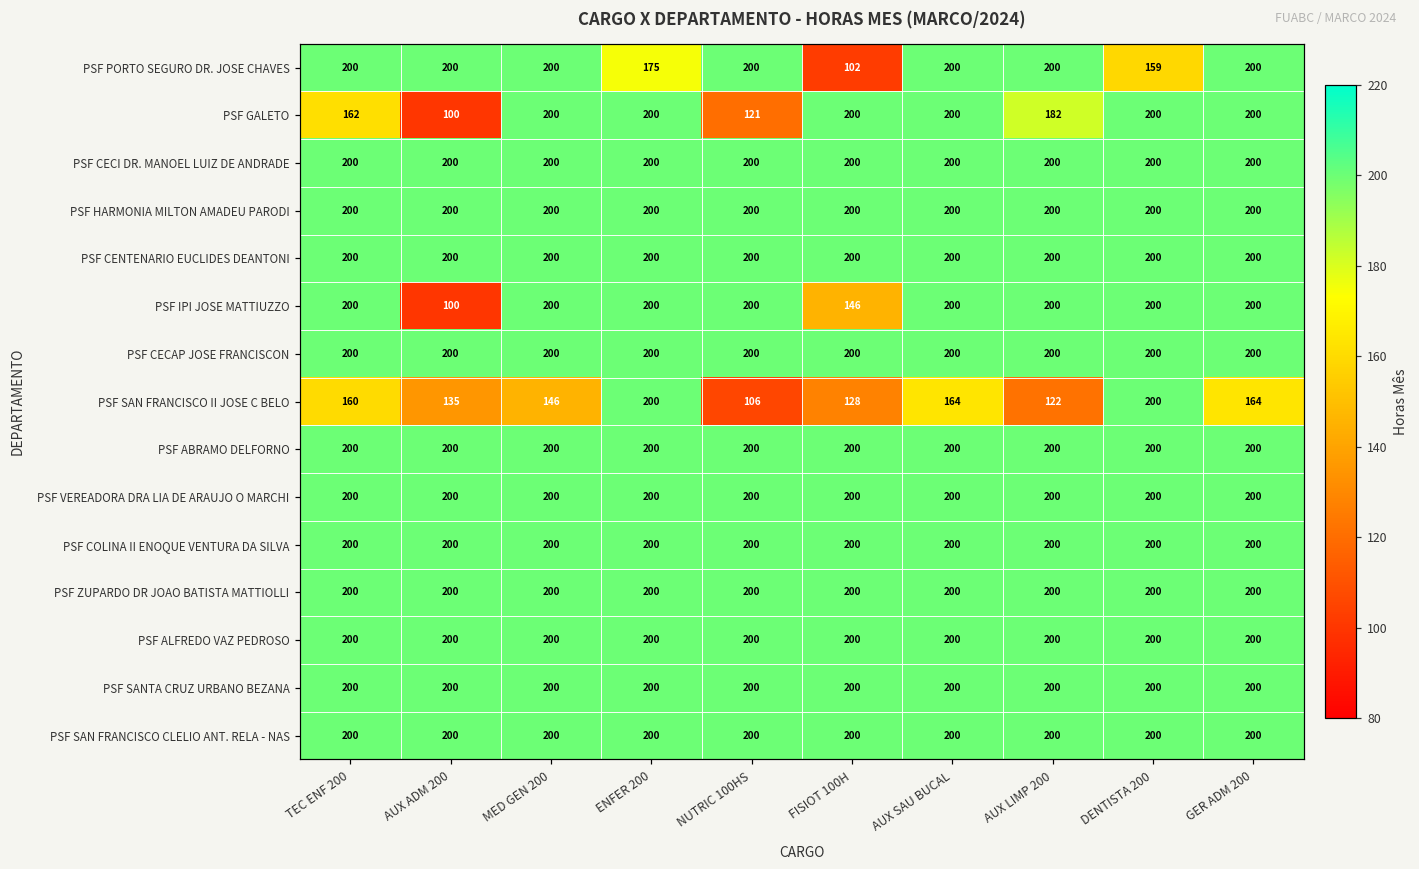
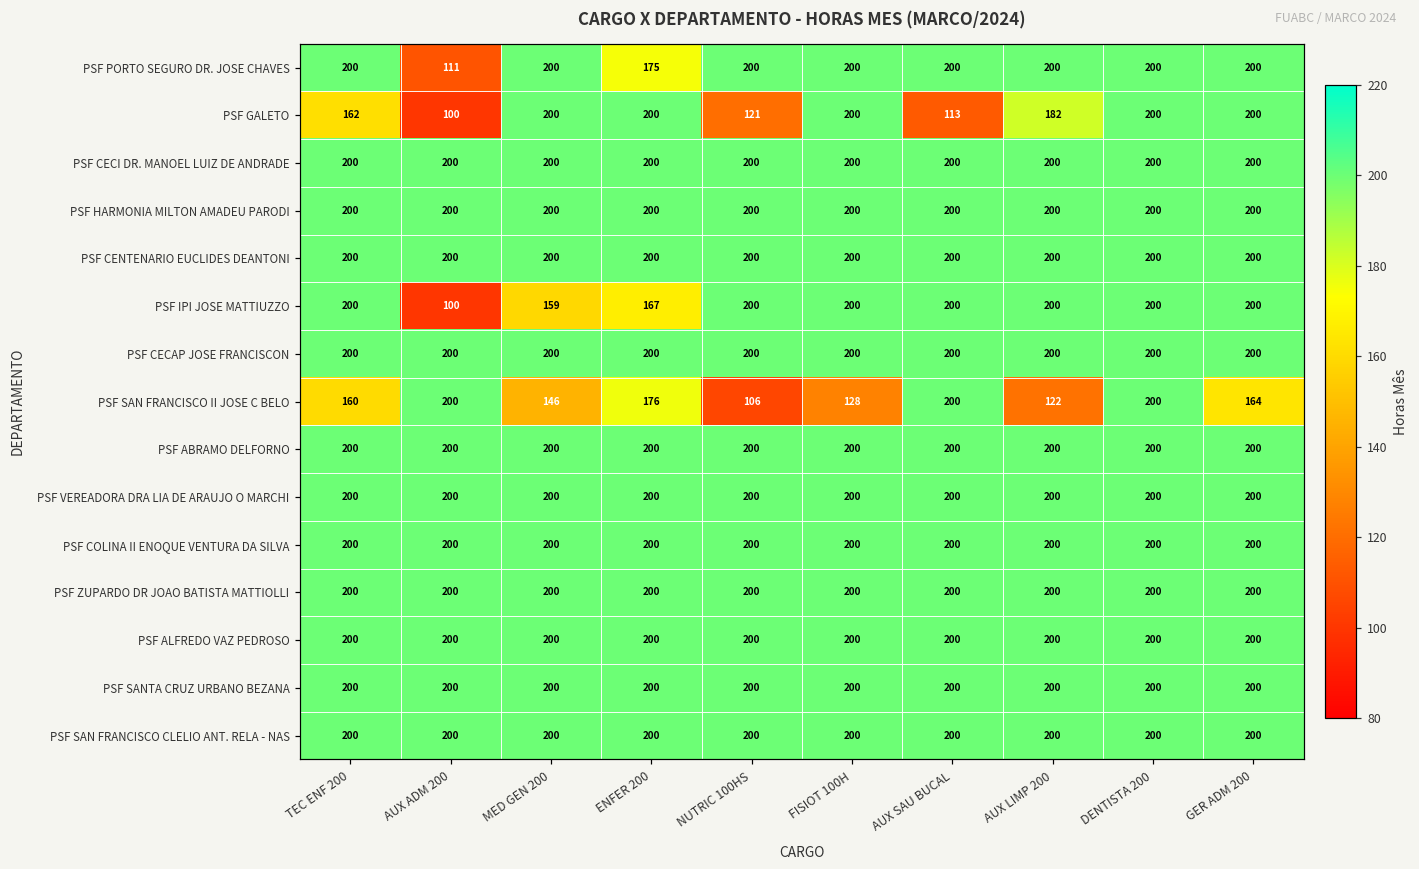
PSF PORTO SEGURO DR. JOSE CHAVES, AUX ADM 200: 200 -> 111
PSF PORTO SEGURO DR. JOSE CHAVES, FISIOT 100H: 102 -> 200
PSF PORTO SEGURO DR. JOSE CHAVES, DENTISTA 200: 159 -> 200
PSF GALETO, AUX SAU BUCAL: 200 -> 113
PSF IPI JOSE MATTIUZZO, MED GEN 200: 200 -> 159
PSF IPI JOSE MATTIUZZO, ENFER 200: 200 -> 167
PSF IPI JOSE MATTIUZZO, FISIOT 100H: 146 -> 200
PSF SAN FRANCISCO II JOSE C BELO, AUX ADM 200: 135 -> 200
PSF SAN FRANCISCO II JOSE C BELO, ENFER 200: 200 -> 176
PSF SAN FRANCISCO II JOSE C BELO, AUX SAU BUCAL: 164 -> 200
